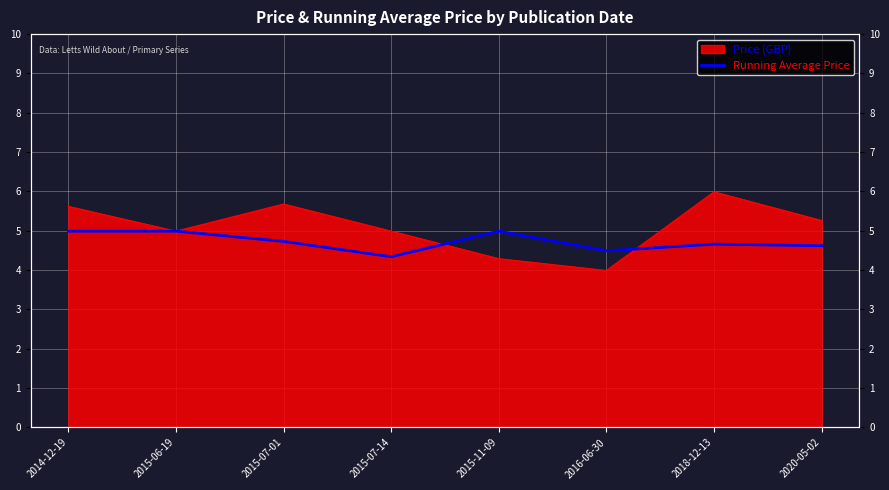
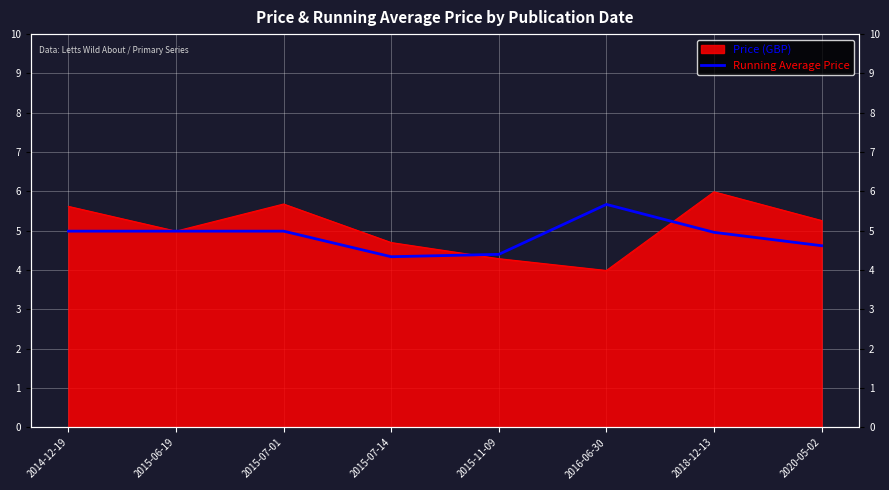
Running Average Price, 2015-07-01: 4.7 -> 5.0
Price (GBP), 2015-07-14: 5.0 -> 4.7
Running Average Price, 2015-11-09: 5.0 -> 4.4
Running Average Price, 2016-06-30: 4.5 -> 5.7
Running Average Price, 2018-12-13: 4.7 -> 5.0
